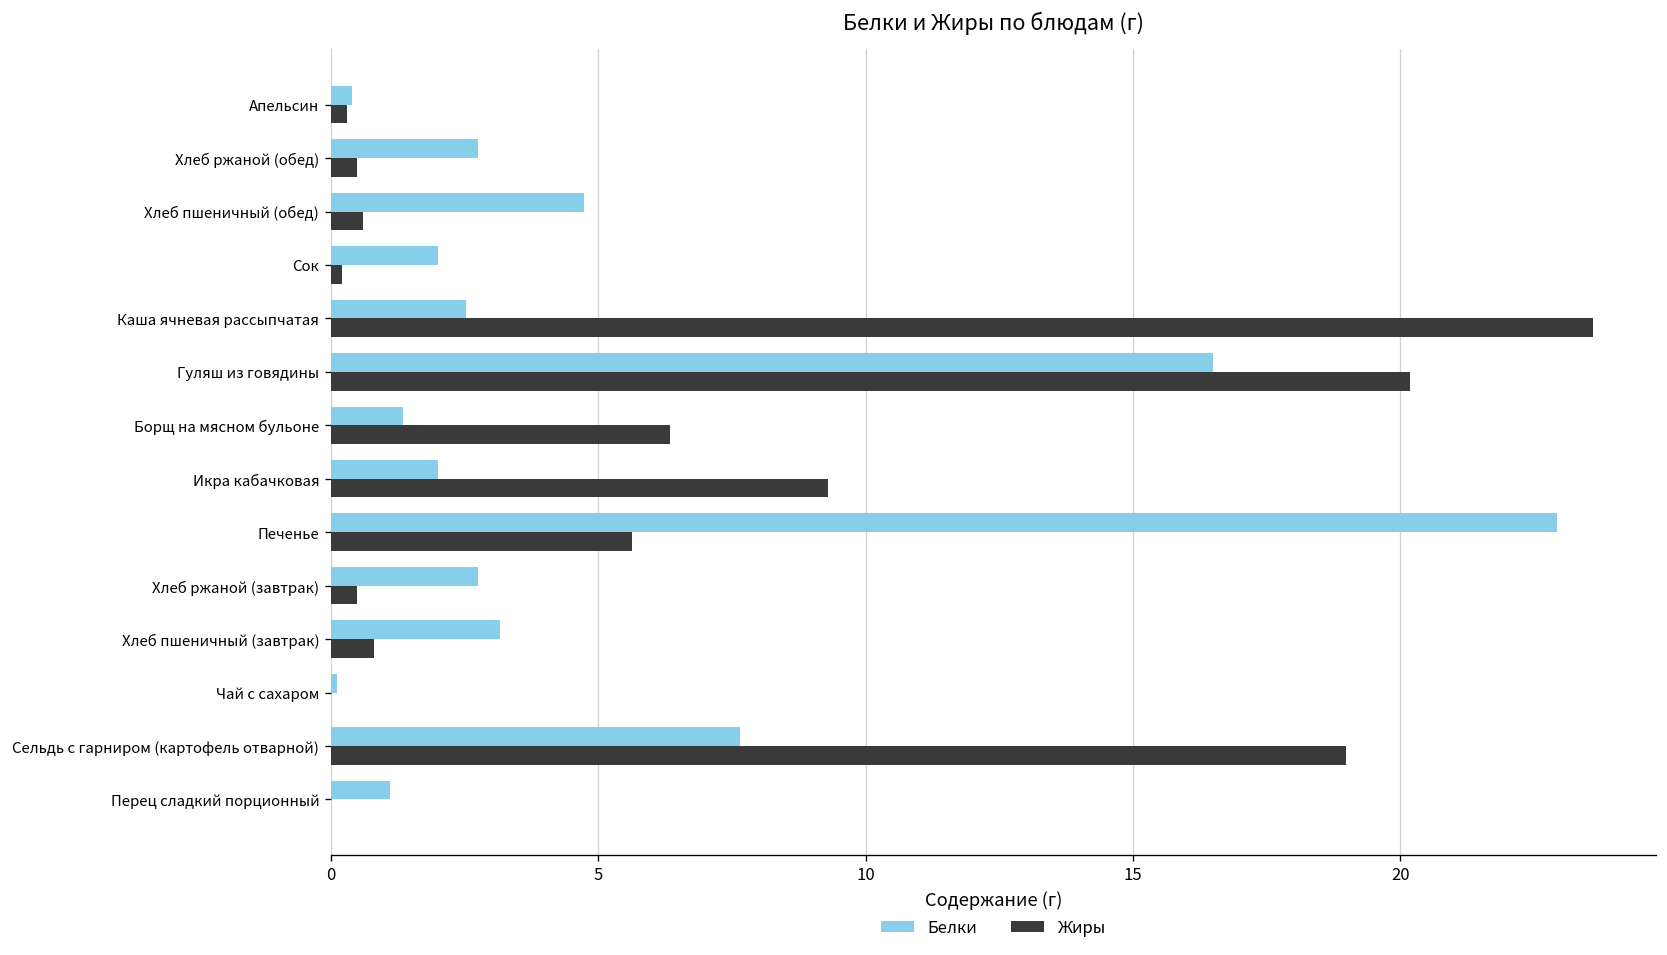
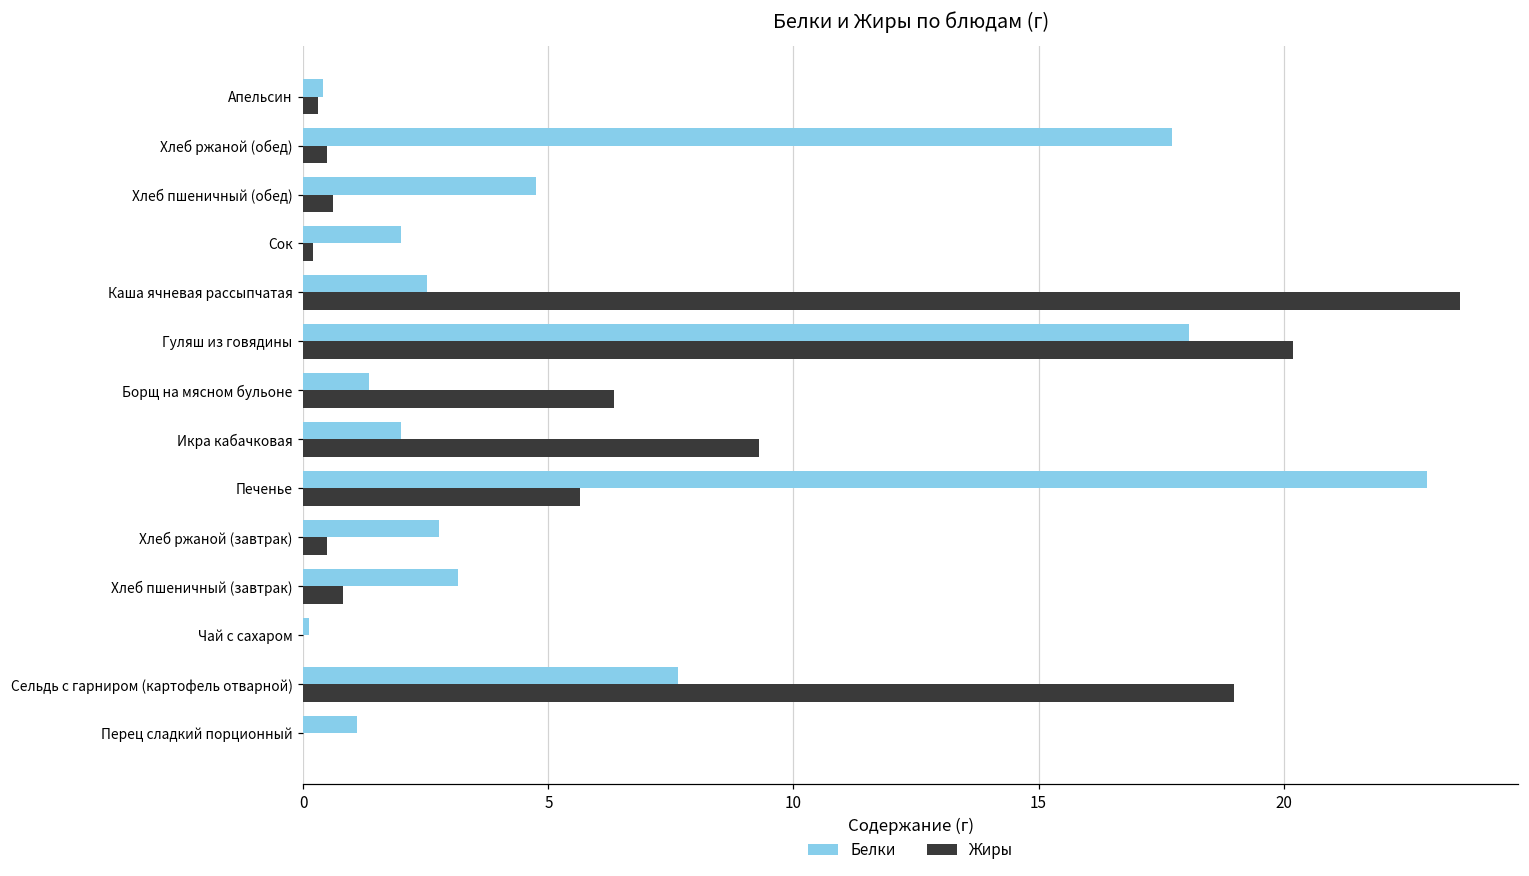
Белки, Хлеб ржаной (обед): 2.8 -> 17.7
Белки, Гуляш из говядины: 16.5 -> 18.1
